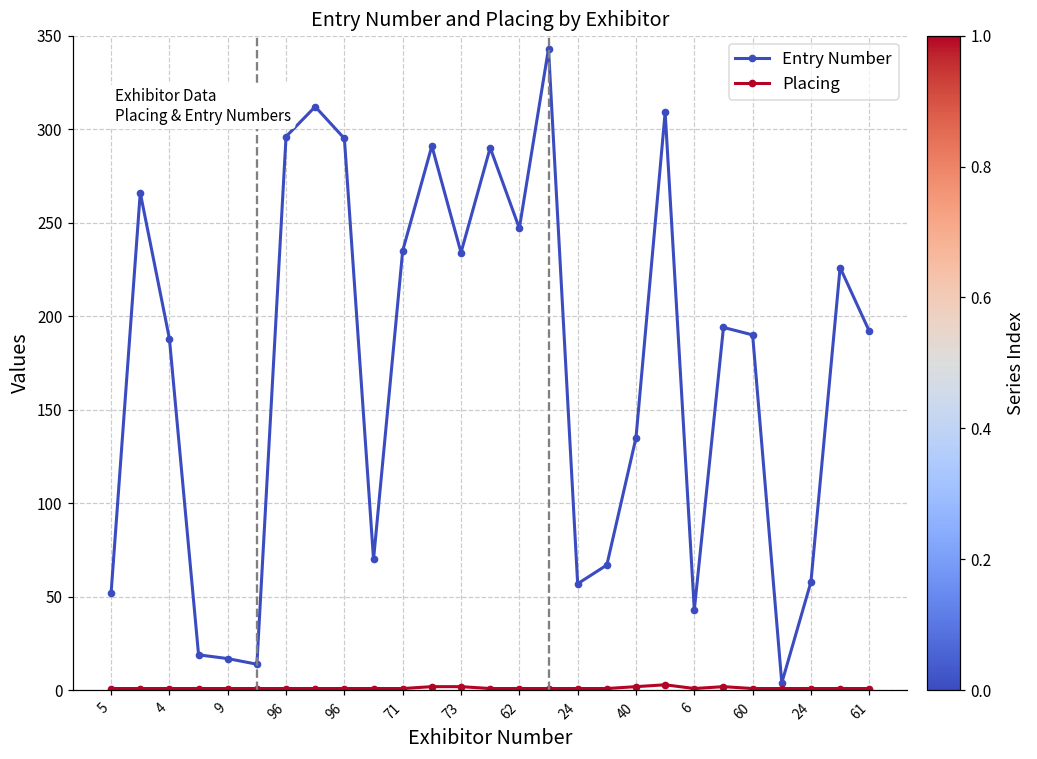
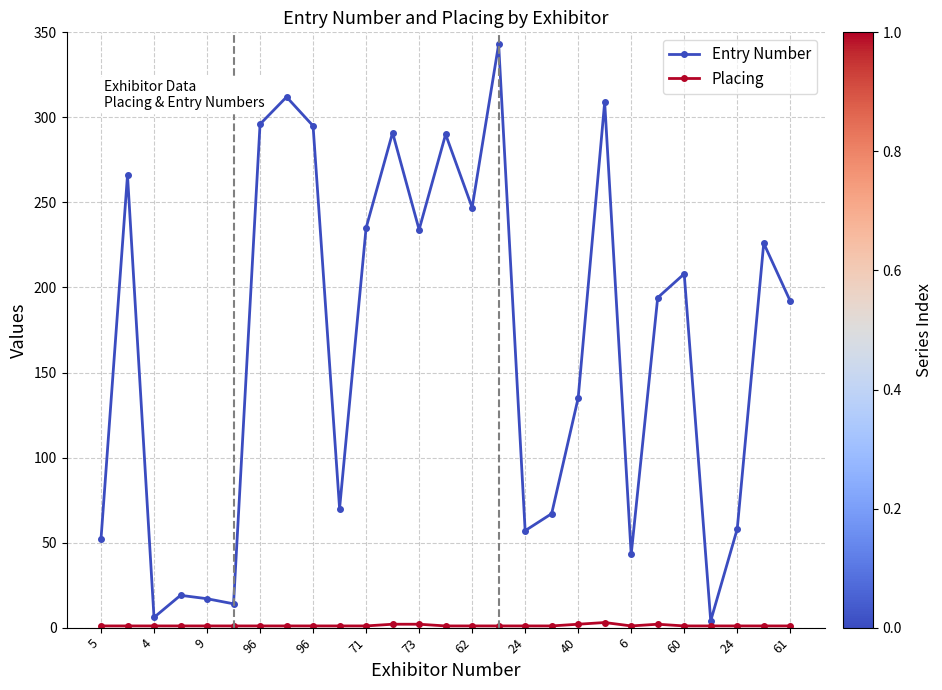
Entry Number, 4: 188 -> 6
Entry Number, 60: 190 -> 208
